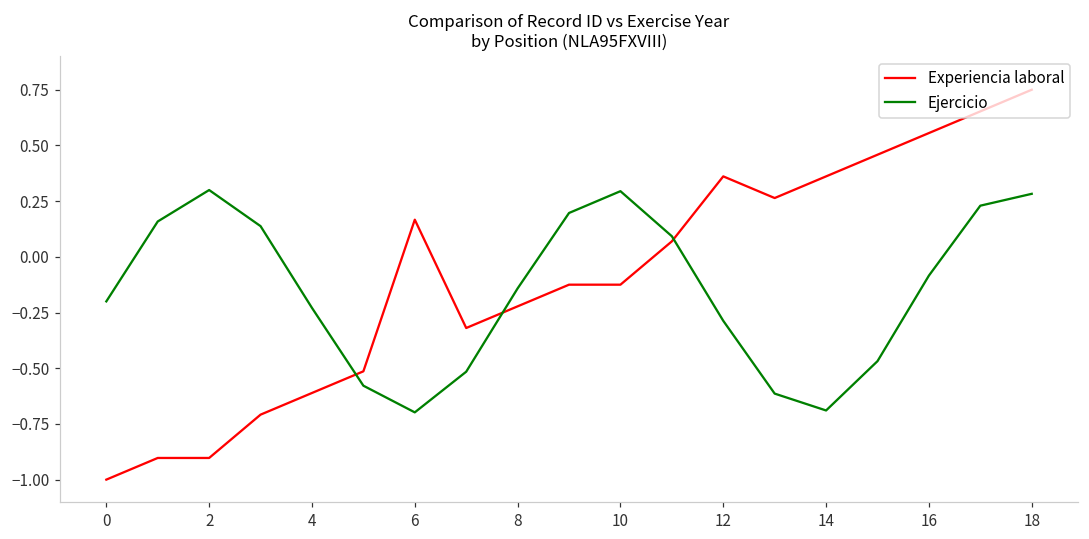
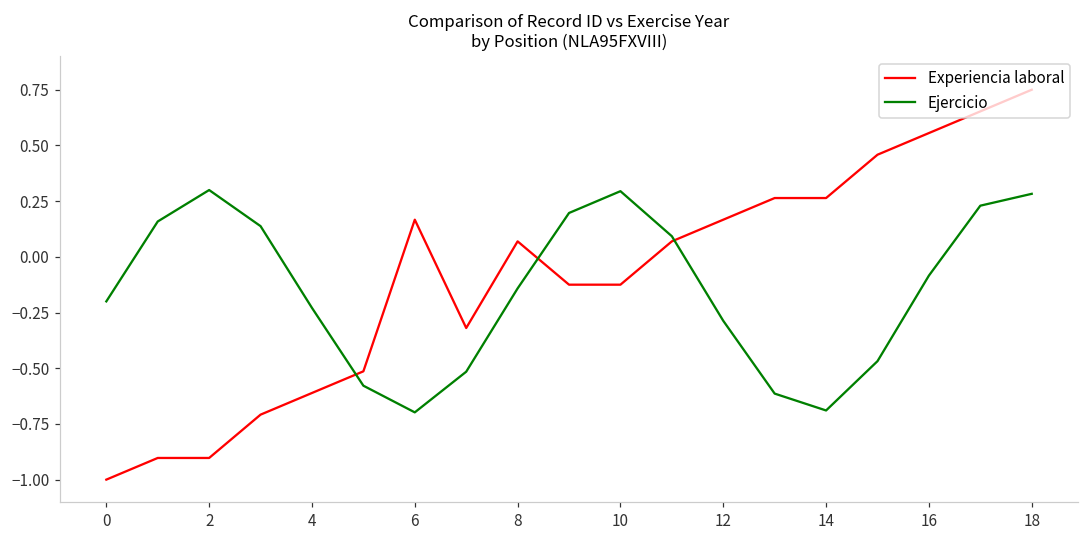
Experiencia laboral, 8: -0.22 -> 0.07
Experiencia laboral, 12: 0.36 -> 0.17
Experiencia laboral, 14: 0.36 -> 0.26
